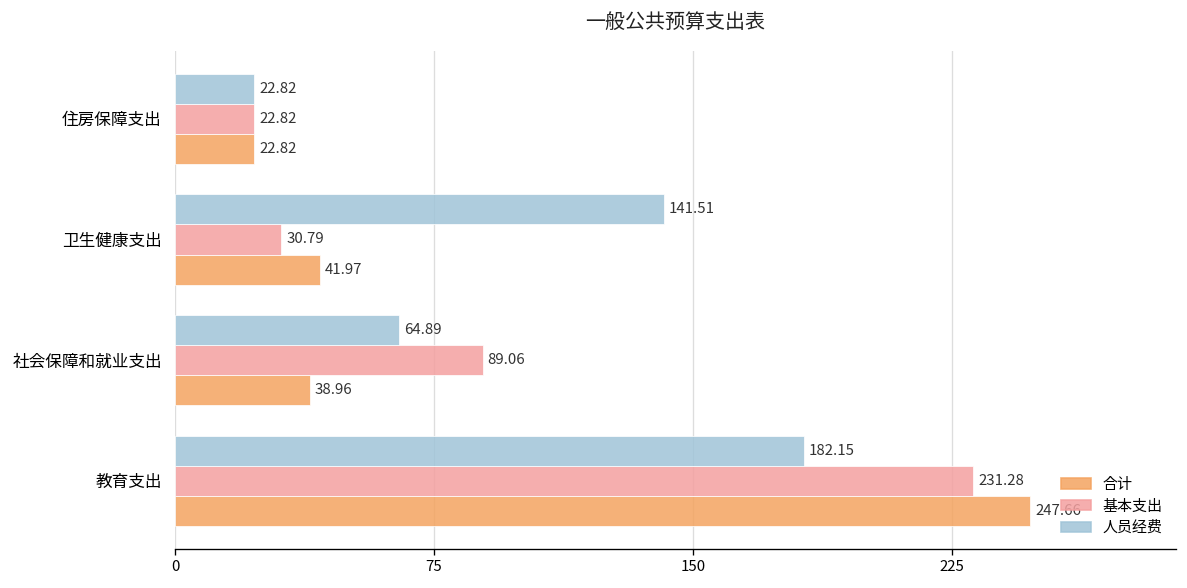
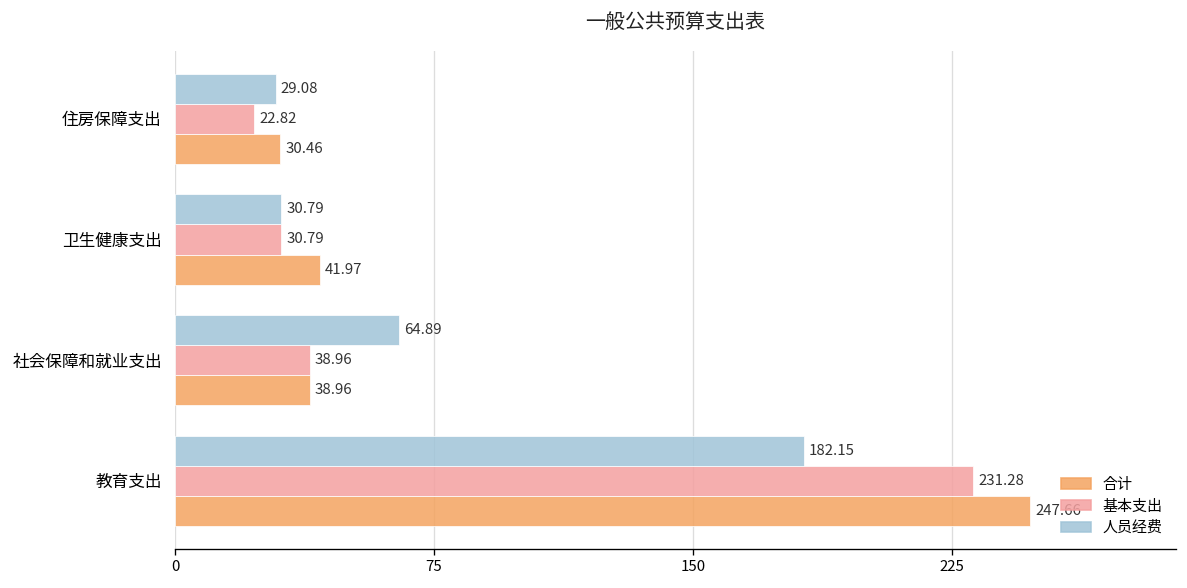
人员经费, 住房保障支出: 22.82 -> 29.08
合计, 住房保障支出: 22.82 -> 30.46
人员经费, 卫生健康支出: 141.51 -> 30.79
基本支出, 社会保障和就业支出: 89.06 -> 38.96
